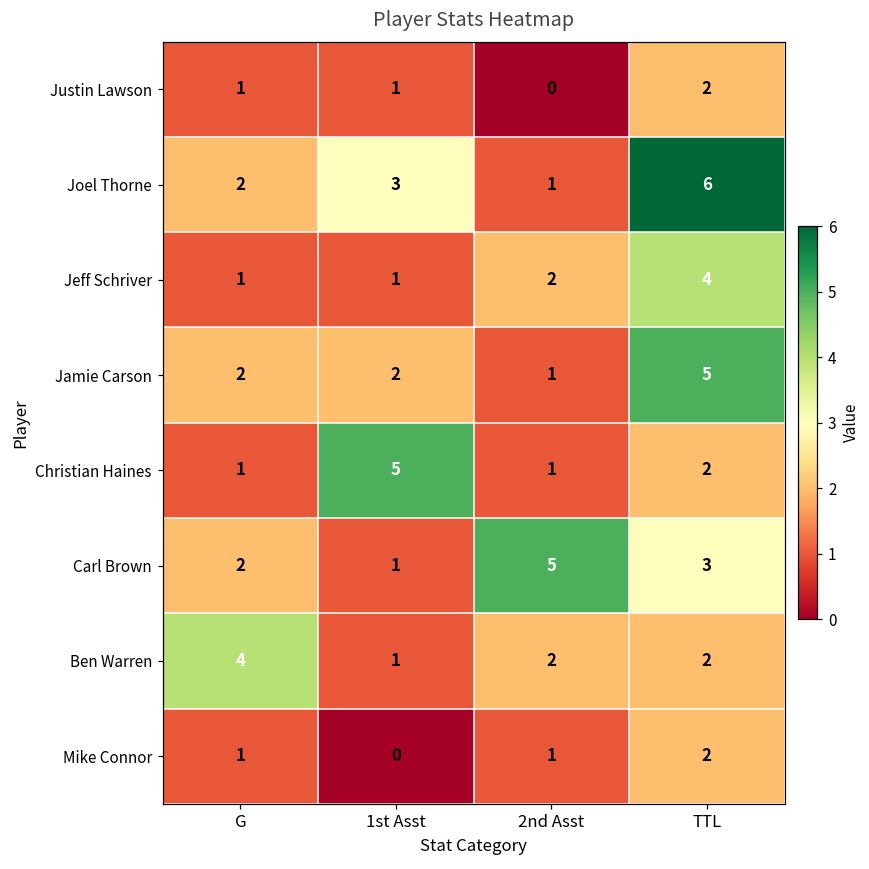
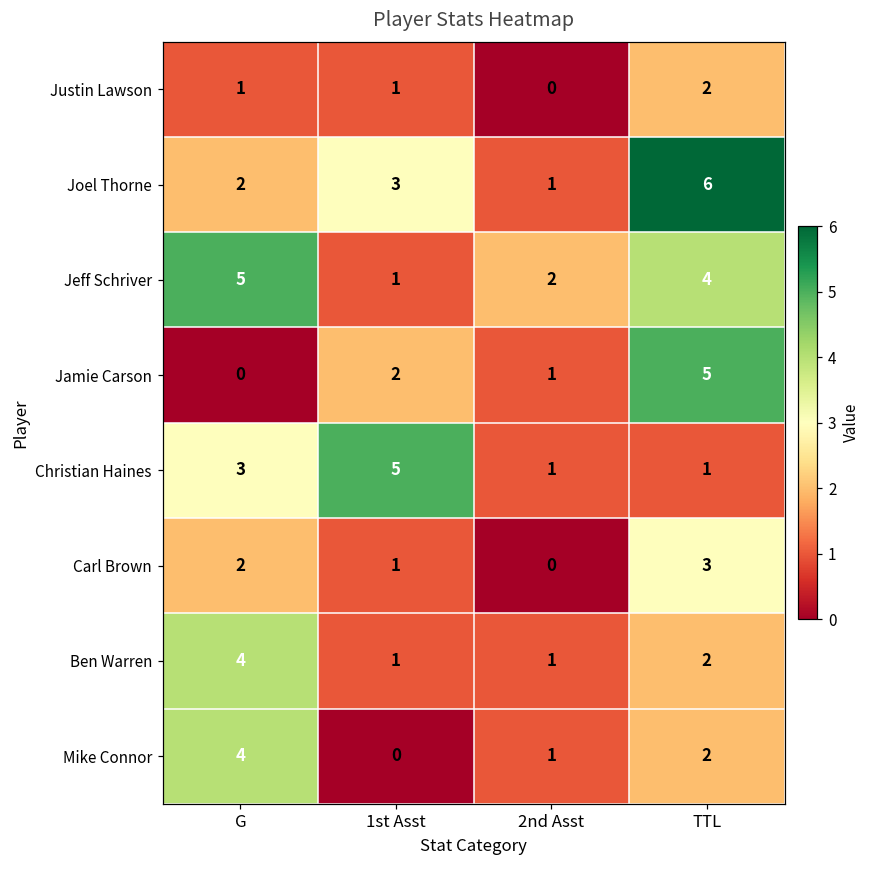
Jeff Schriver, G: 1 -> 5
Jamie Carson, G: 2 -> 0
Christian Haines, G: 1 -> 3
Christian Haines, TTL: 2 -> 1
Carl Brown, 2nd Asst: 5 -> 0
Ben Warren, 2nd Asst: 2 -> 1
Mike Connor, G: 1 -> 4
